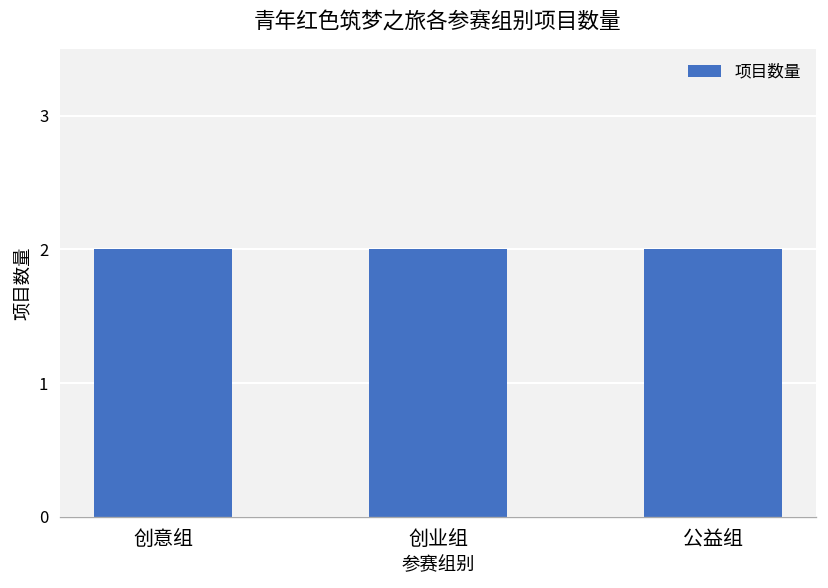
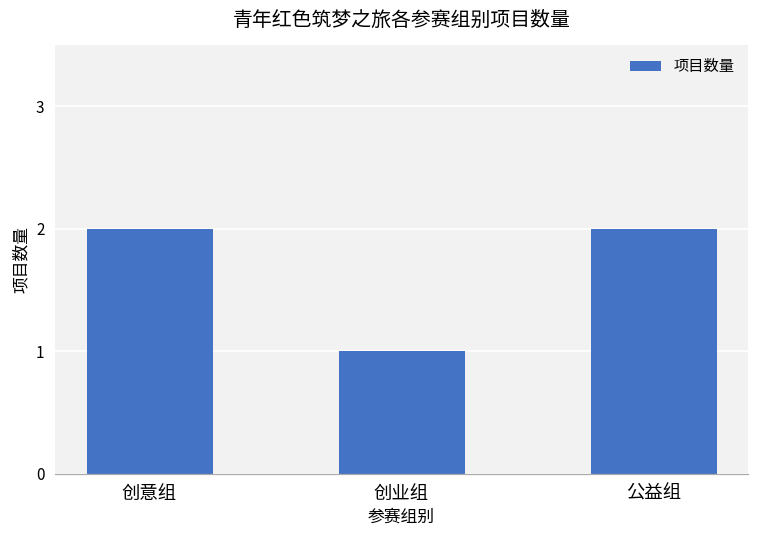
创业组: 2 -> 1
